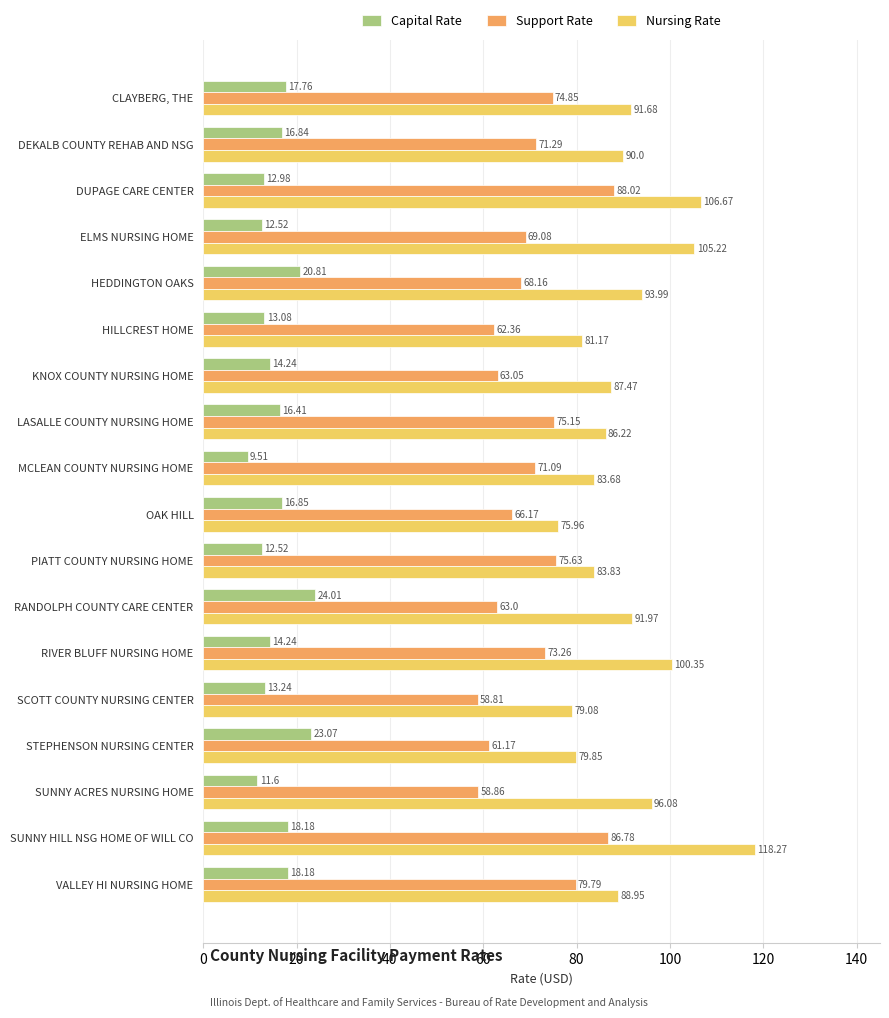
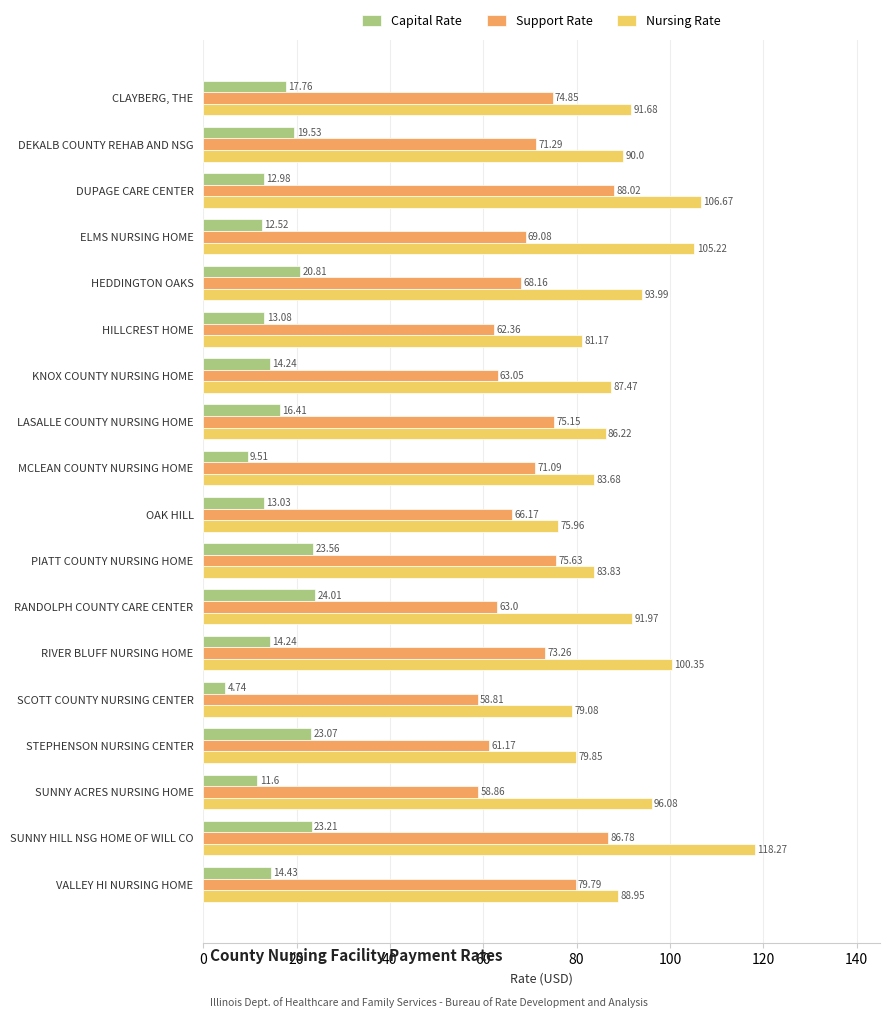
Capital Rate, DEKALB COUNTY REHAB AND NSG: 16.84 -> 19.53
Capital Rate, OAK HILL: 16.85 -> 13.03
Capital Rate, PIATT COUNTY NURSING HOME: 12.52 -> 23.56
Capital Rate, SCOTT COUNTY NURSING CENTER: 13.24 -> 4.74
Capital Rate, SUNNY HILL NSG HOME OF WILL CO: 18.18 -> 23.21
Capital Rate, VALLEY HI NURSING HOME: 18.18 -> 14.43
